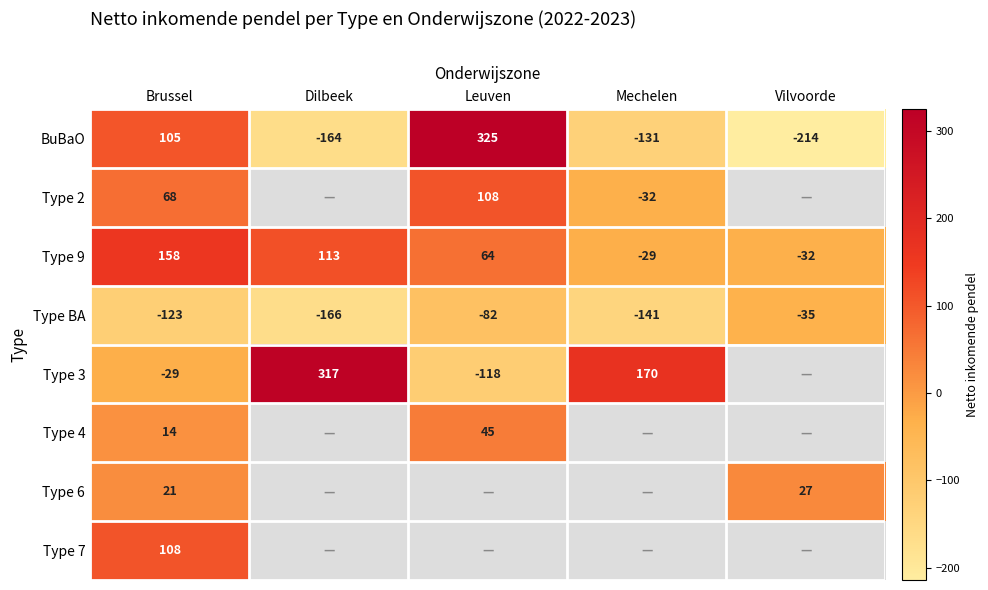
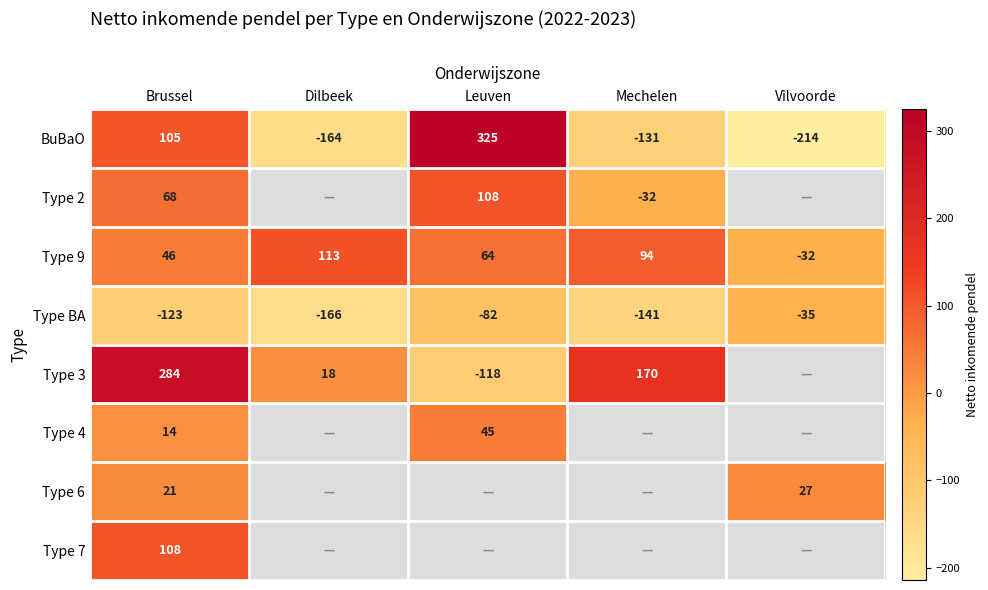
Type 9, Brussel: 158 -> 46
Type 9, Mechelen: -29 -> 94
Type 3, Brussel: -29 -> 284
Type 3, Dilbeek: 317 -> 18
